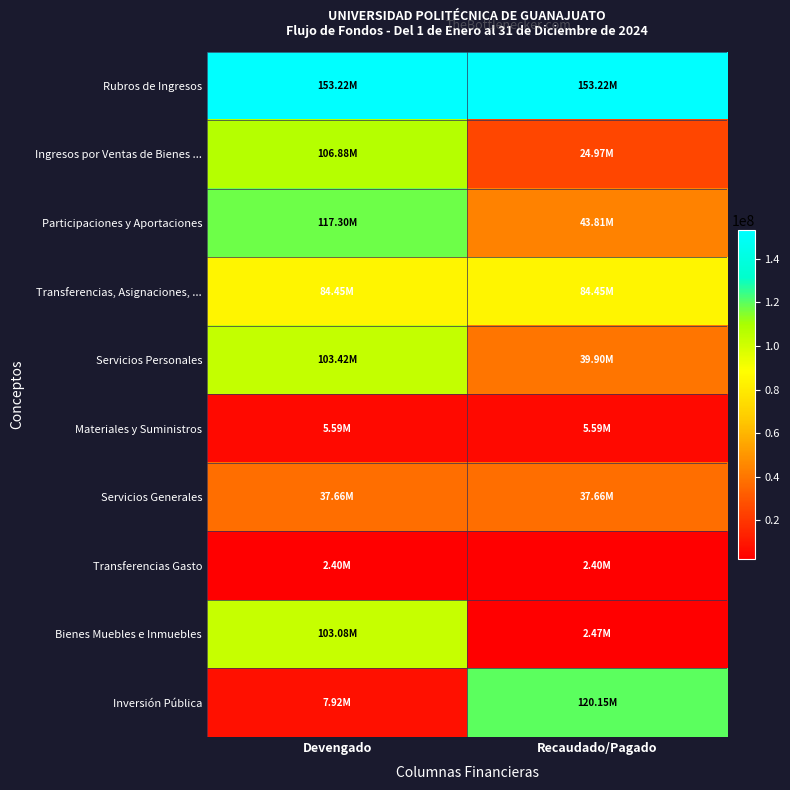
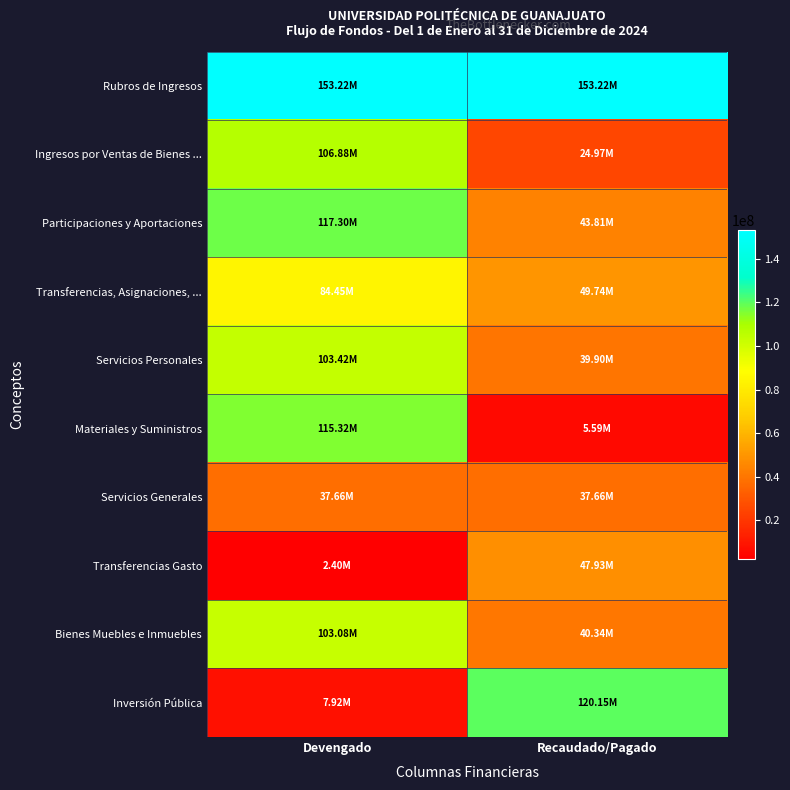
Transferencias, Asignaciones, ..., Recaudado/Pagado: 84.45M -> 49.74M
Materiales y Suministros, Devengado: 5.59M -> 115.32M
Transferencias Gasto, Recaudado/Pagado: 2.40M -> 47.93M
Bienes Muebles e Inmuebles, Recaudado/Pagado: 2.47M -> 40.34M
